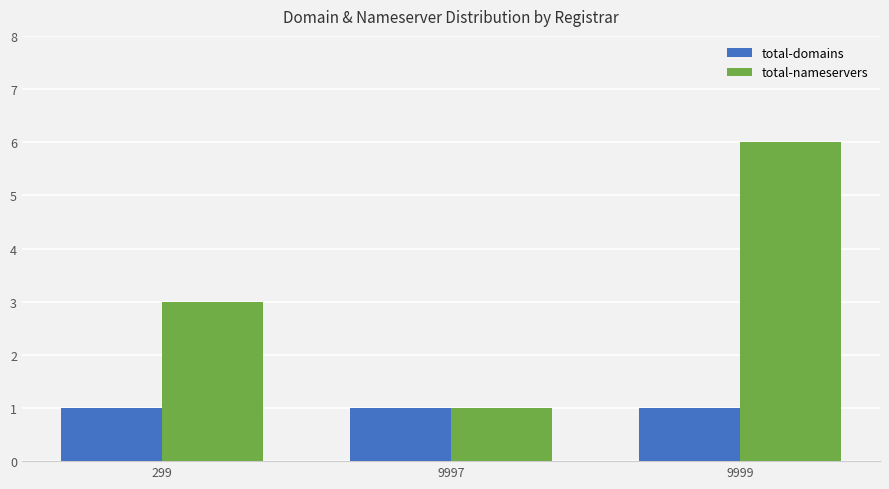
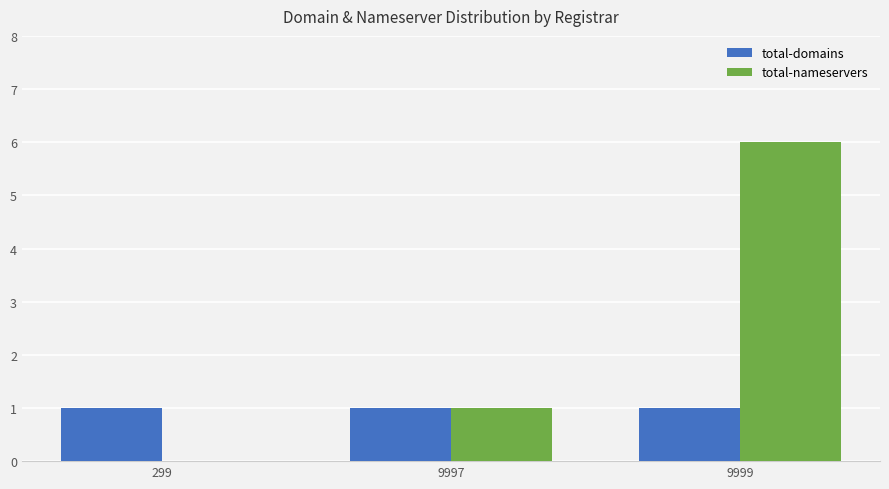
total-nameservers, 299: 3 -> 0
